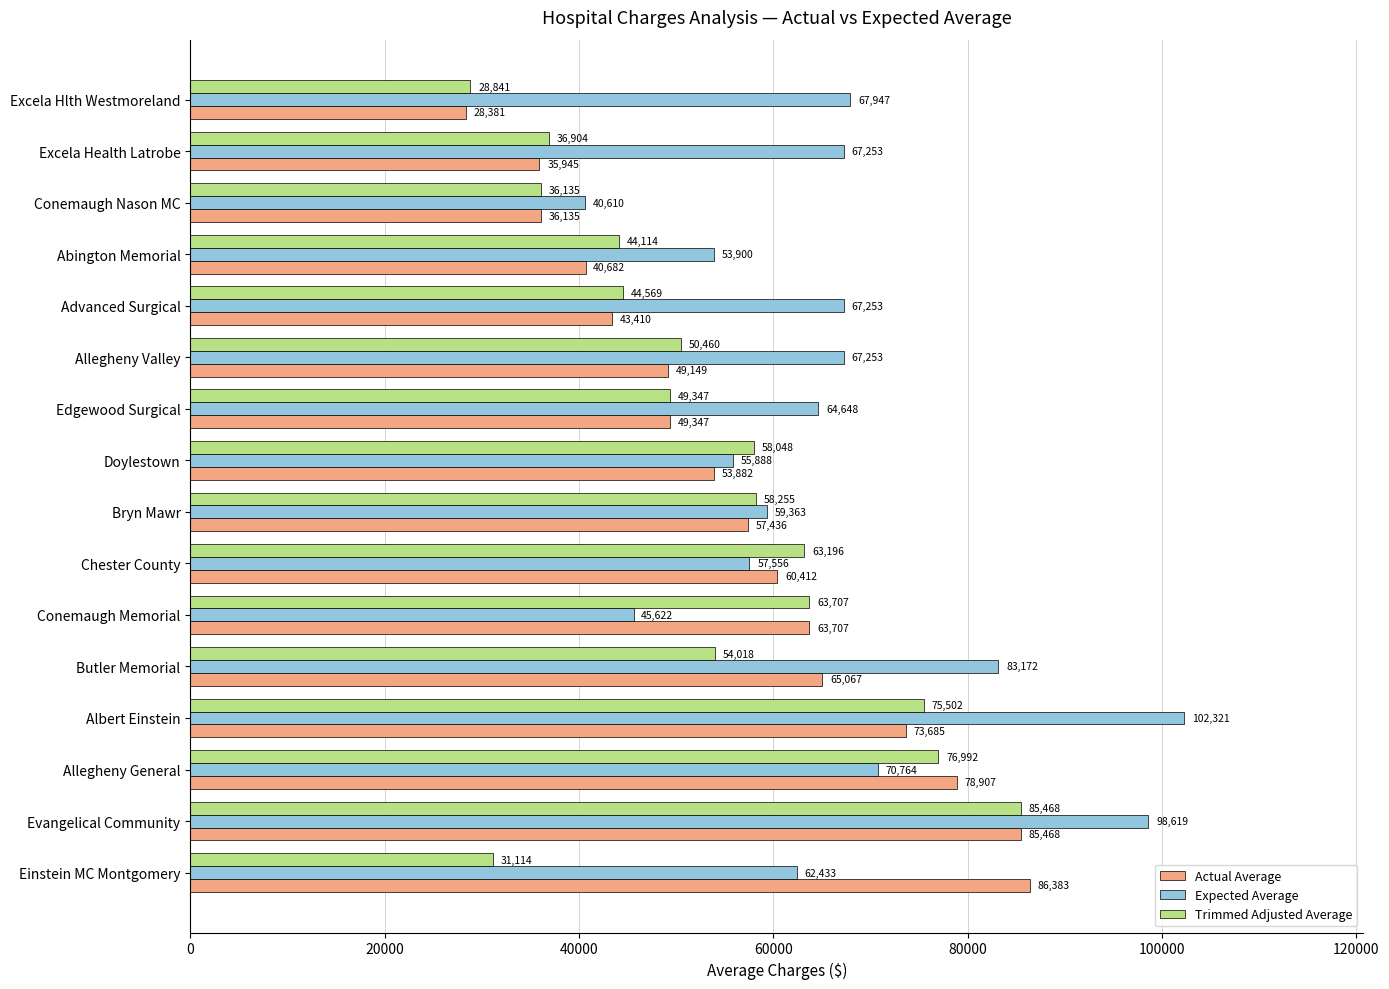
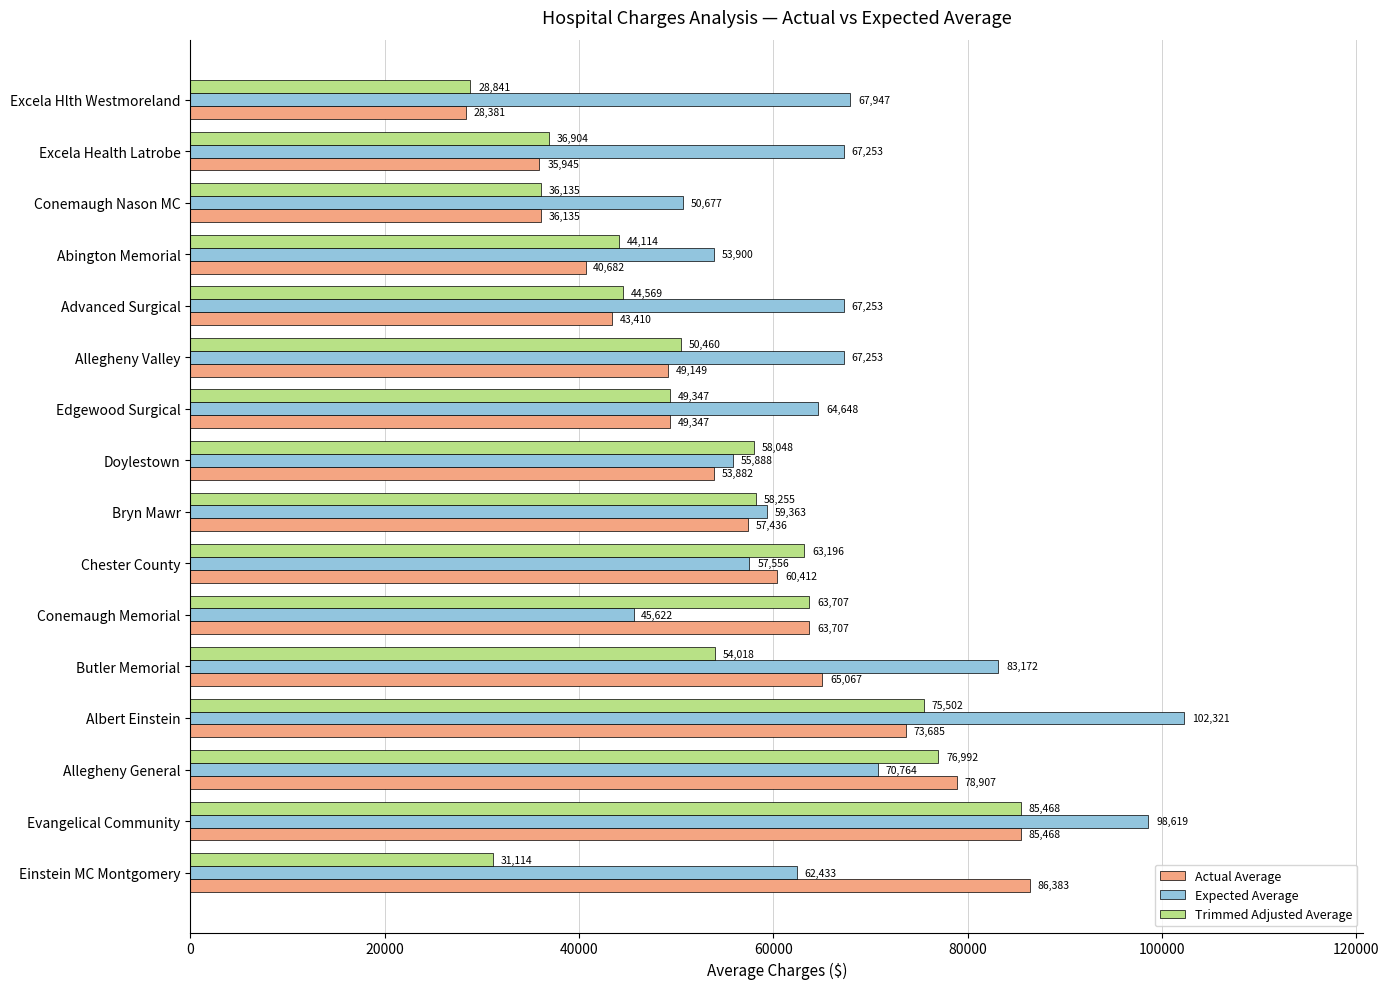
Expected Average, Conemaugh Nason MC: 40,610 -> 50,677
